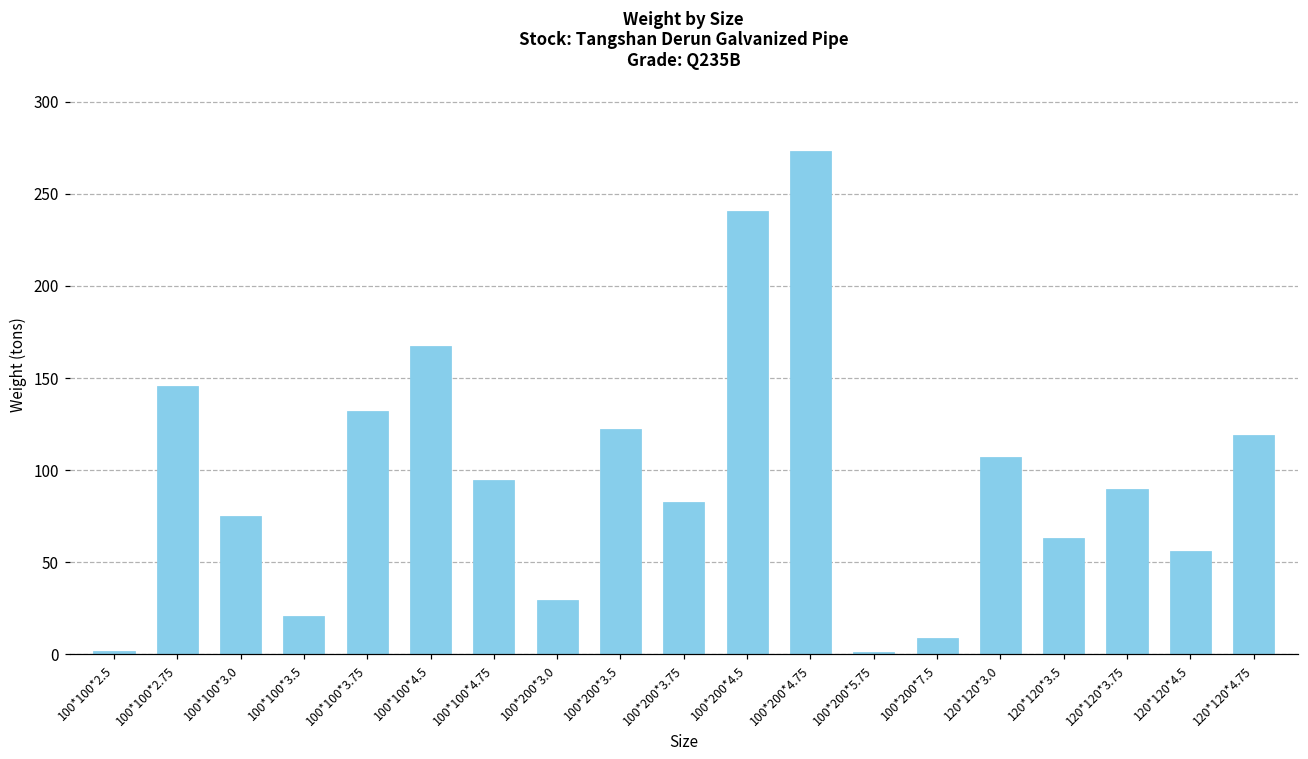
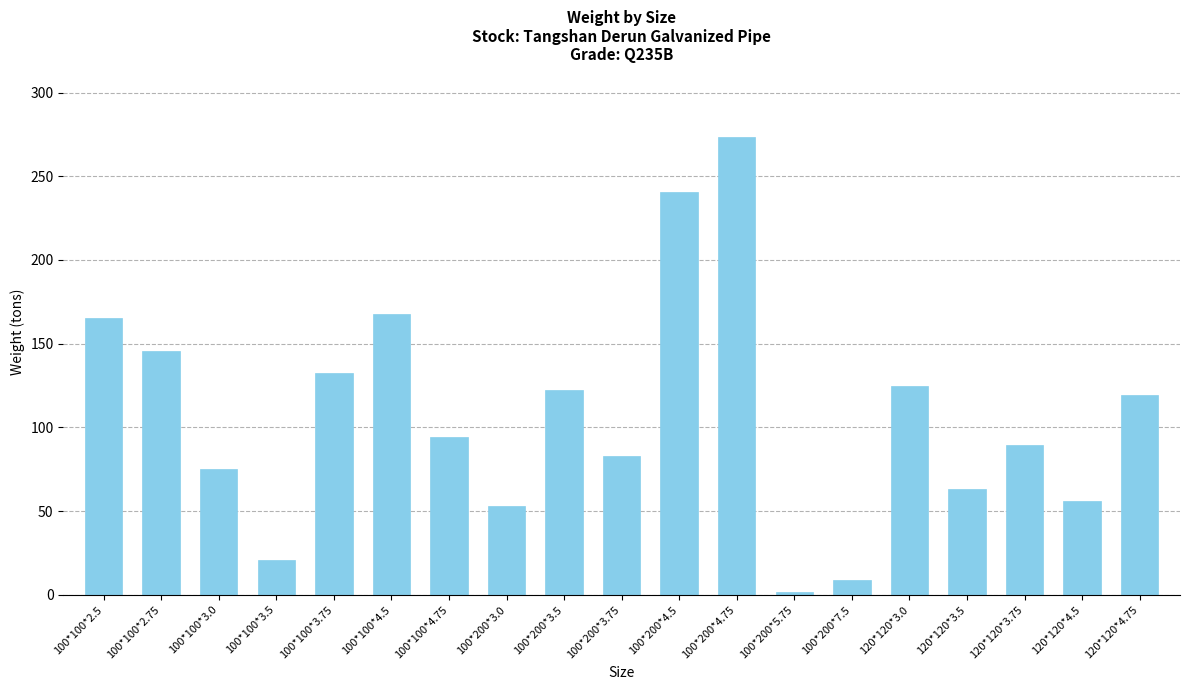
100*100*2.5: 2 -> 166
100*200*3.0: 30 -> 53
120*120*3.0: 107 -> 125
